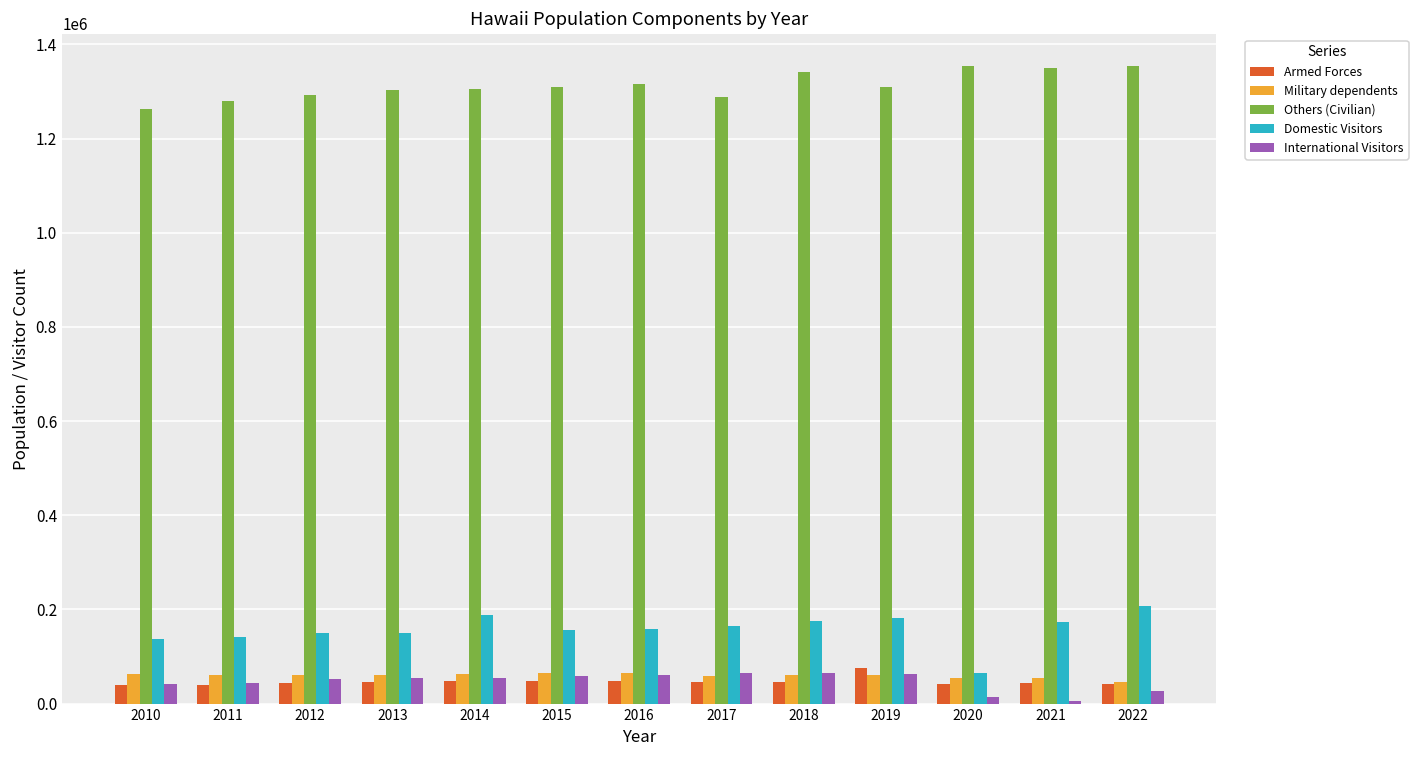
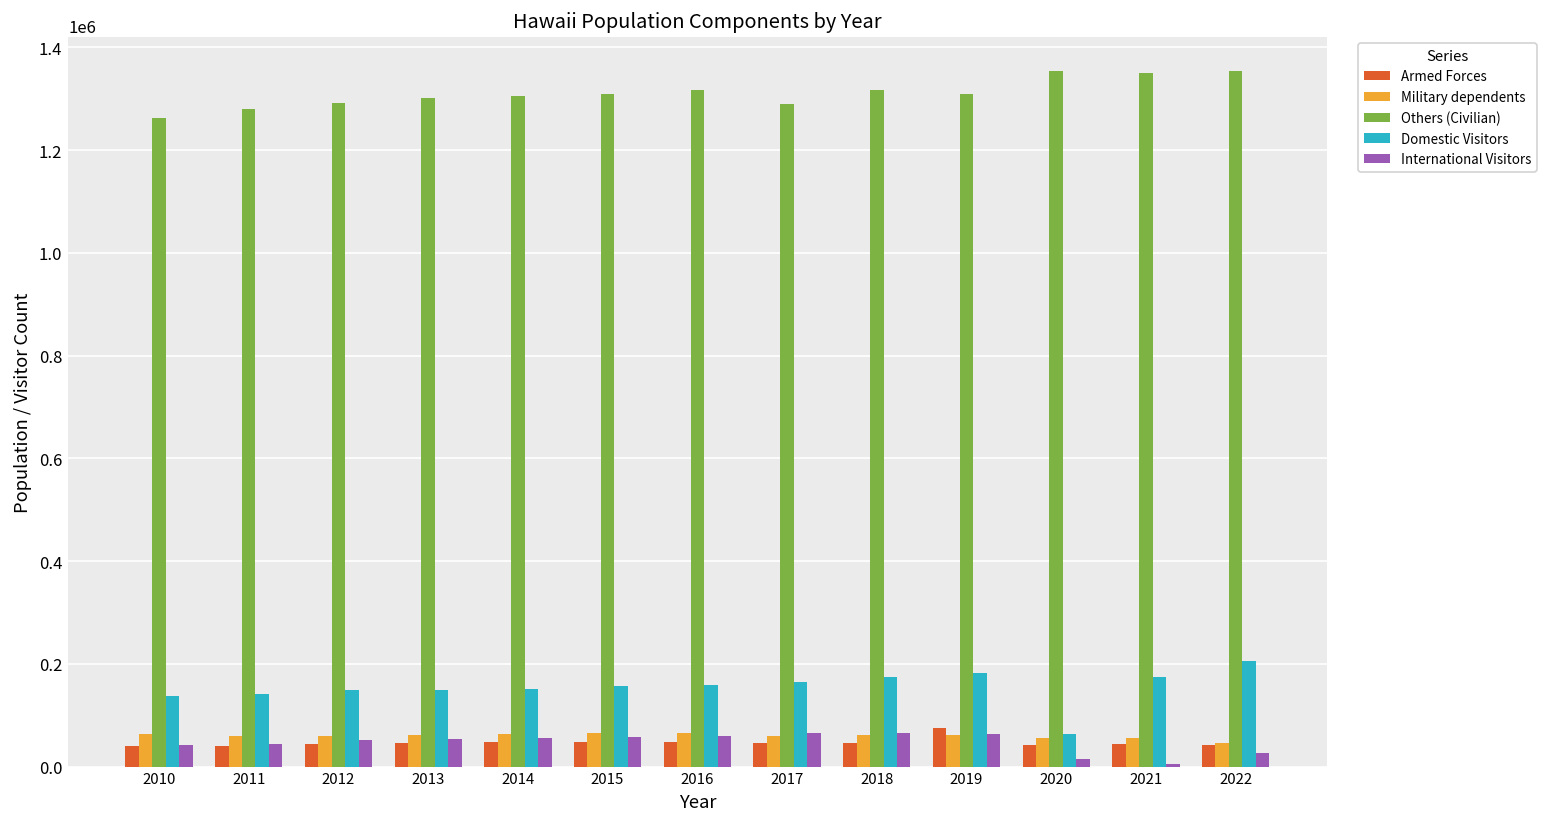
Domestic Visitors, 2014: 190000 -> 150000
Others (Civilian), 2018: 1340000 -> 1320000
